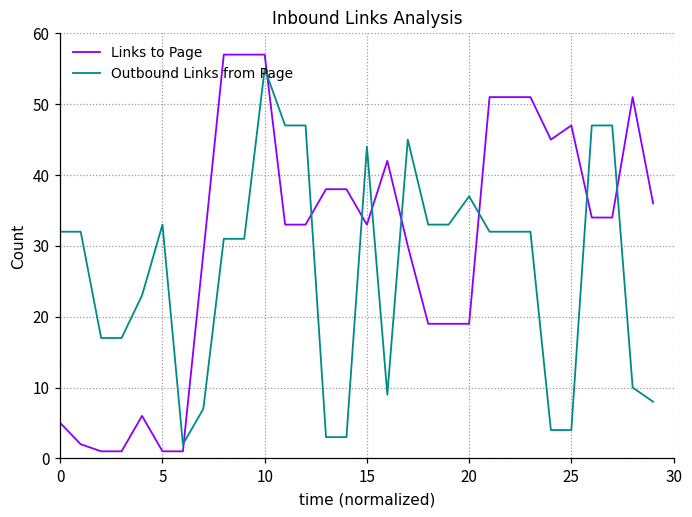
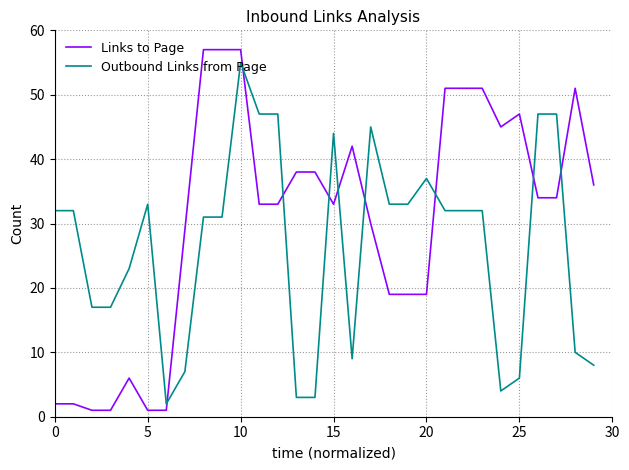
Links to Page, 0: 5 -> 2
Outbound Links from Page, 25: 4 -> 6
